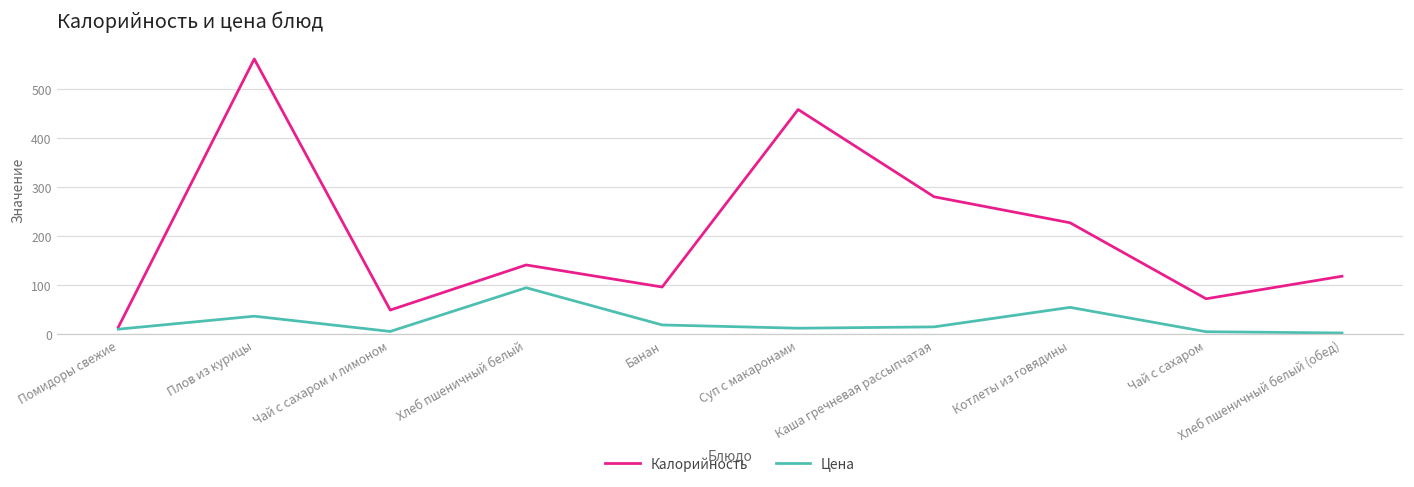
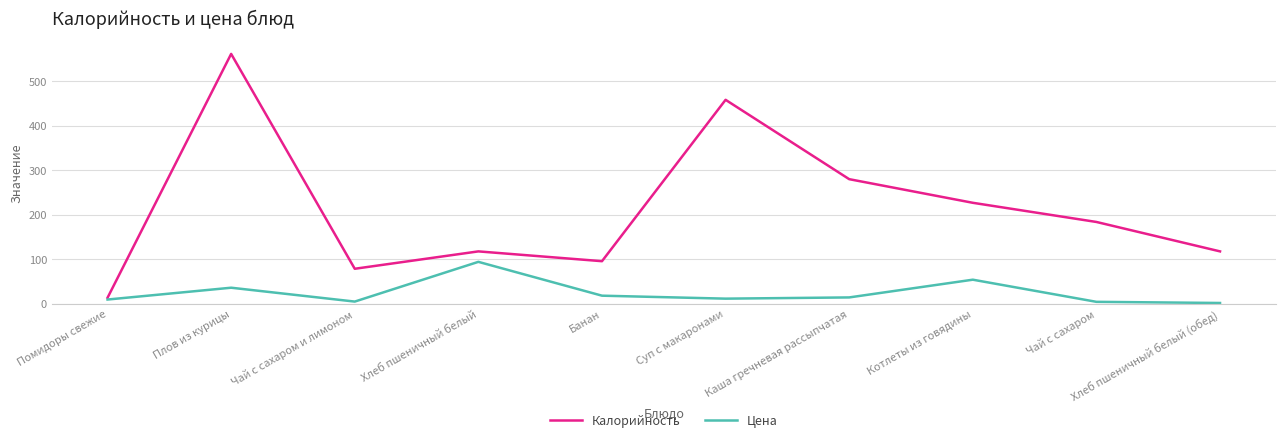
Калорийность, Чай с сахаром и лимоном: 50 -> 80
Калорийность, Хлеб пшеничный белый: 140 -> 120
Калорийность, Чай с сахаром: 70 -> 180
